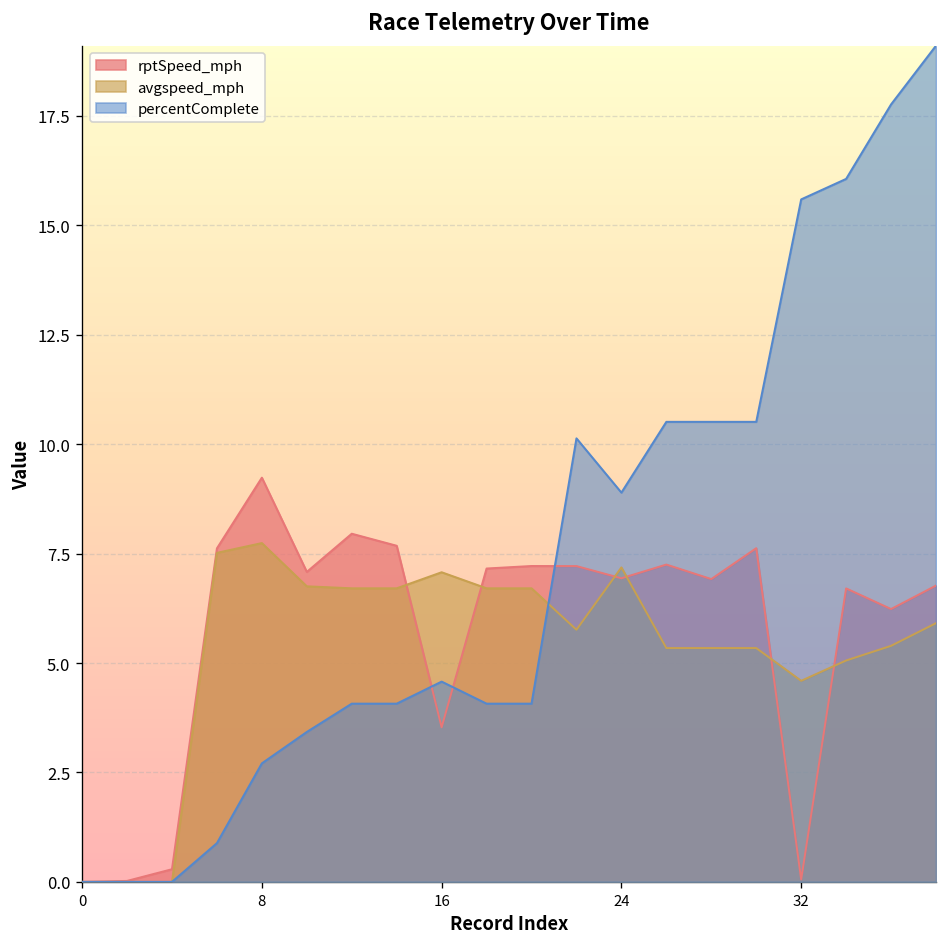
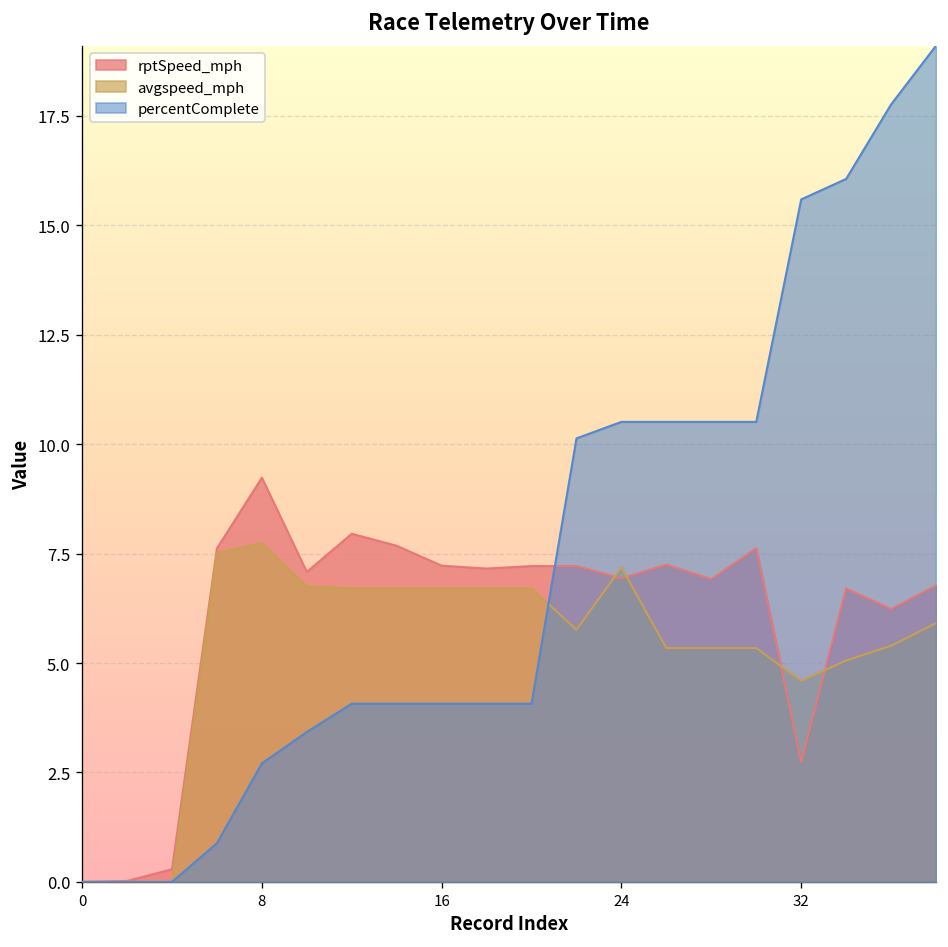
rptSpeed_mph, 16: 3.5 -> 7.2
avgspeed_mph, 16: 7.1 -> 6.7
percentComplete, 16: 4.6 -> 4.1
percentComplete, 24: 8.9 -> 10.5
rptSpeed_mph, 32: 0.1 -> 2.7
